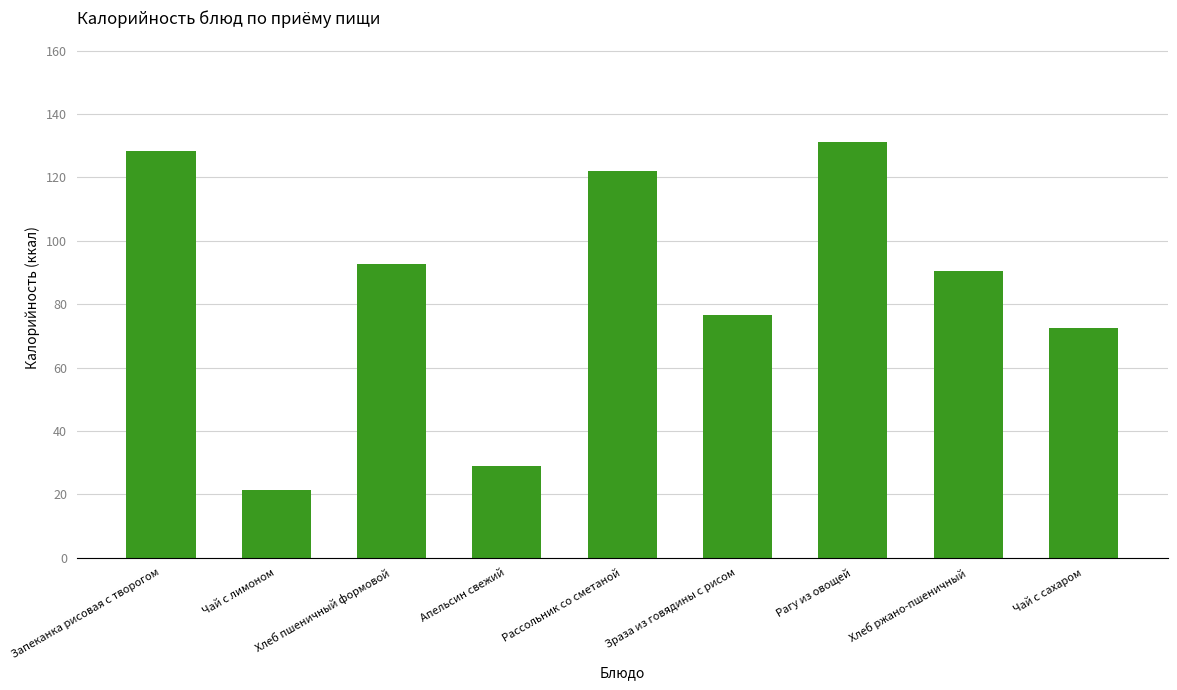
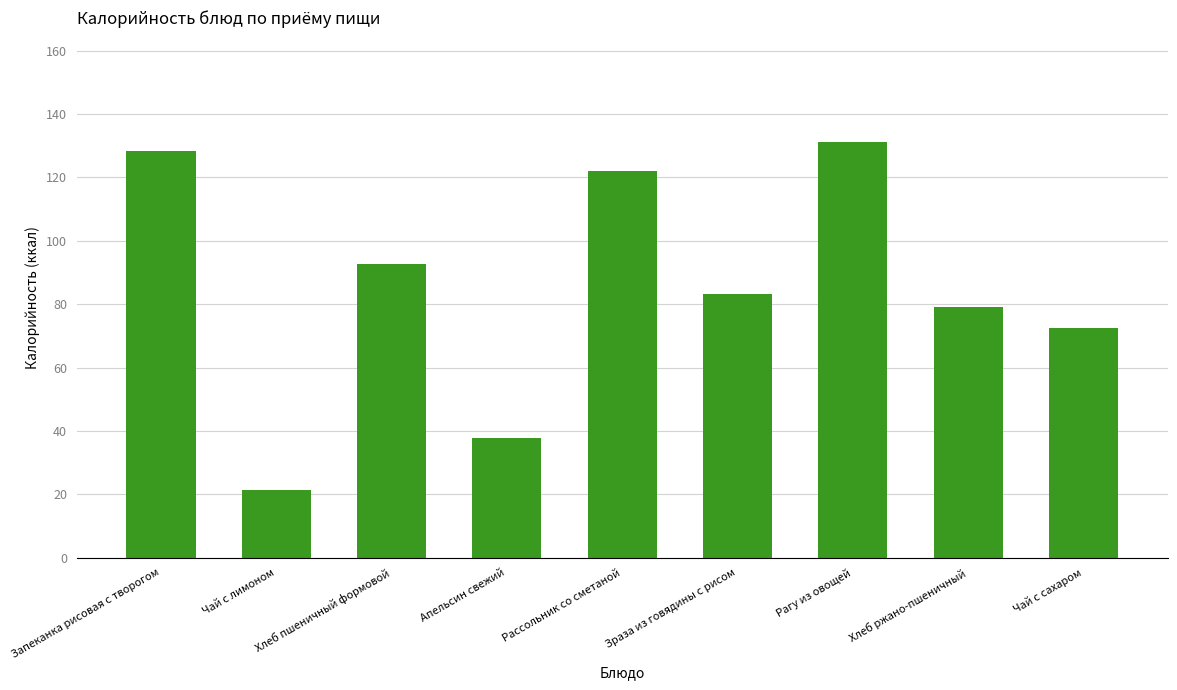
Апельсин свежий: 29 -> 38
Зраза из говядины с рисом: 77 -> 83
Хлеб ржано-пшеничный: 90 -> 79
